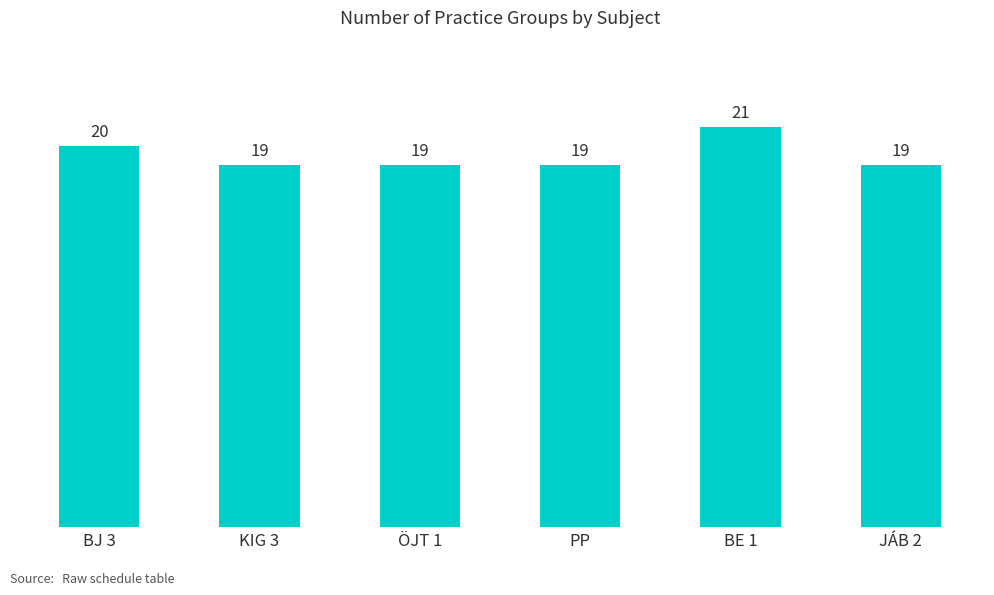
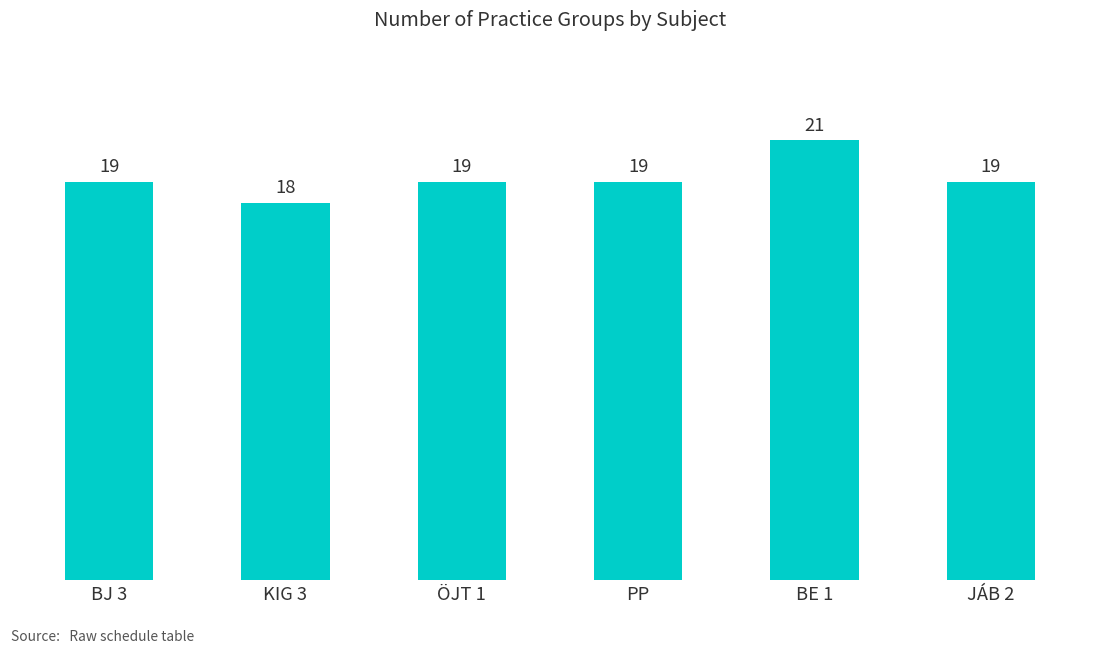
BJ 3: 20 -> 19
KIG 3: 19 -> 18
